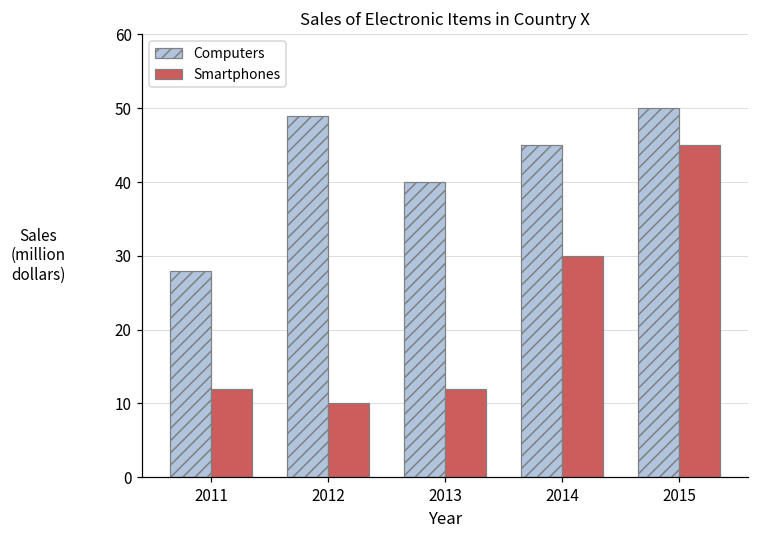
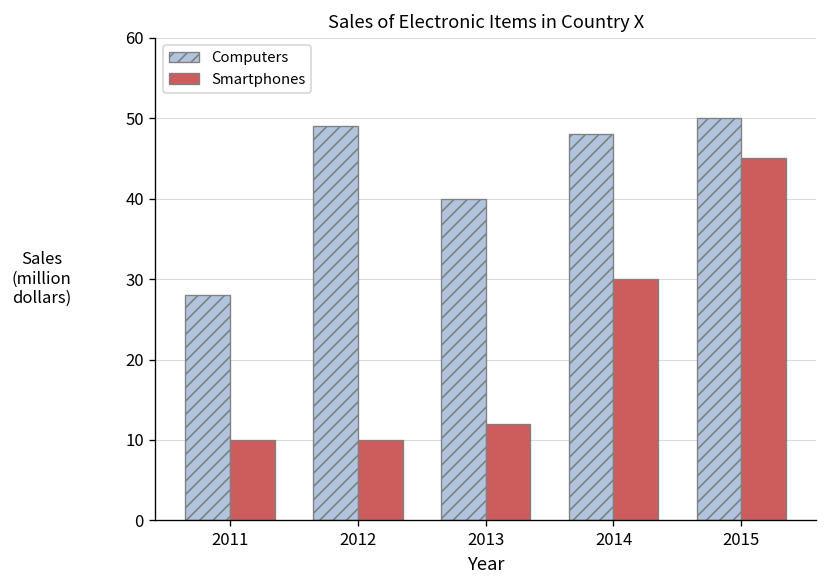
Smartphones, 2011: 12 -> 10
Computers, 2014: 45 -> 48
